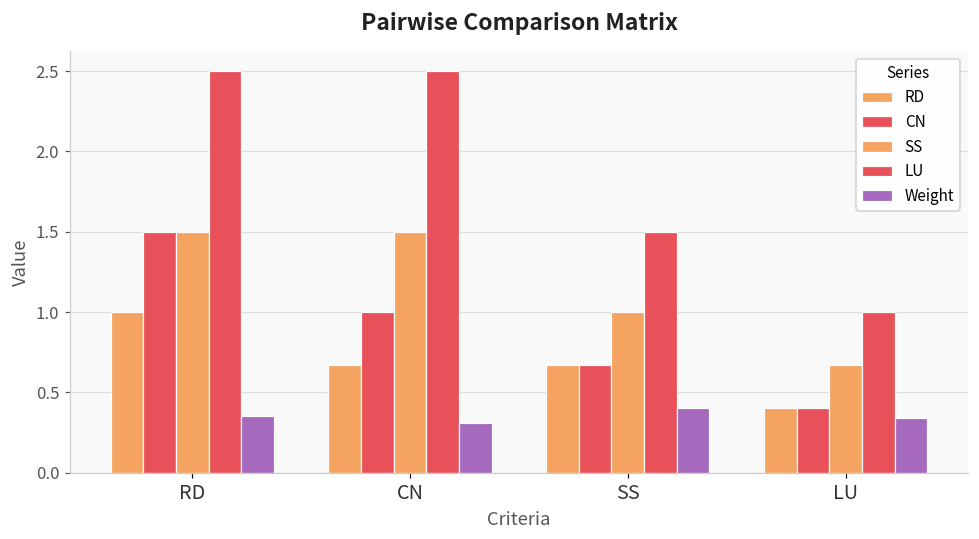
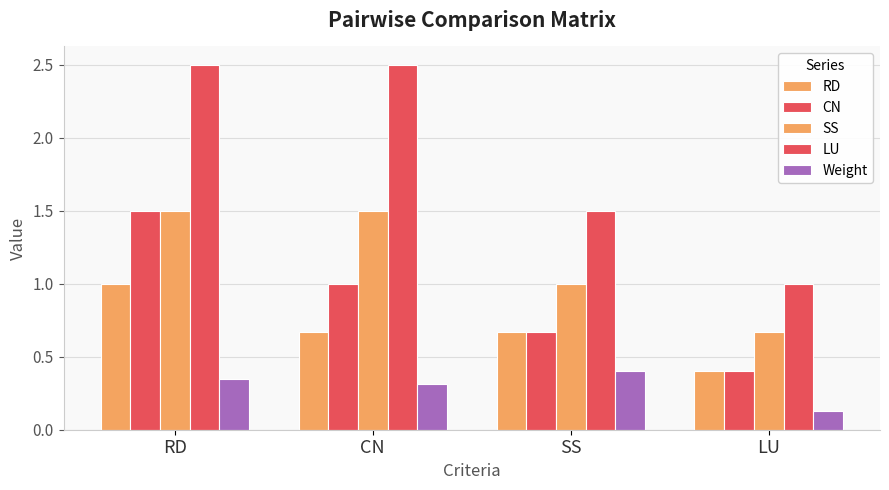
Weight, LU: 0.34 -> 0.13
